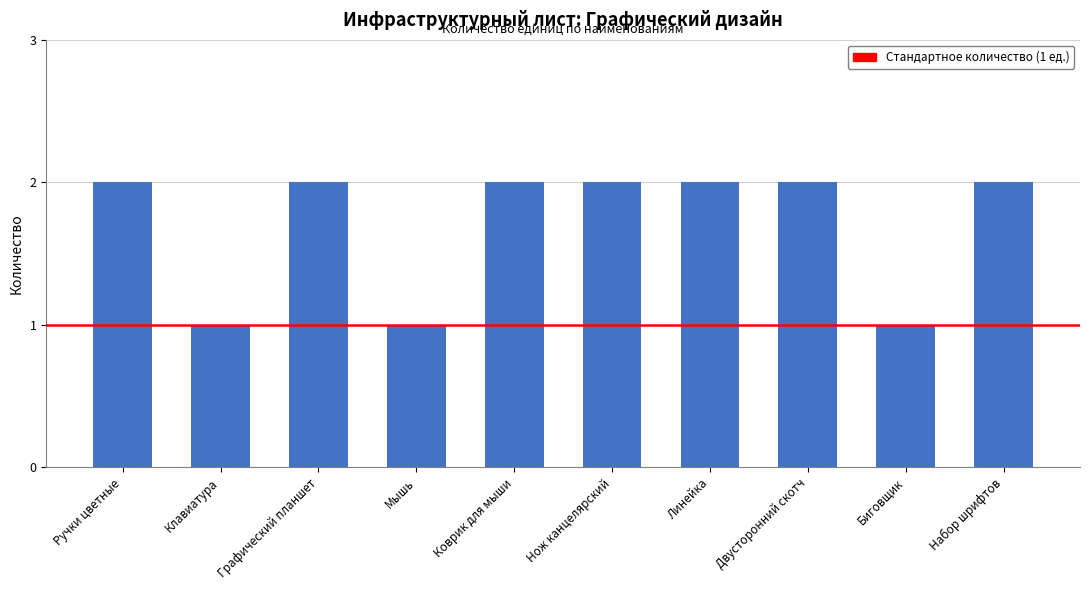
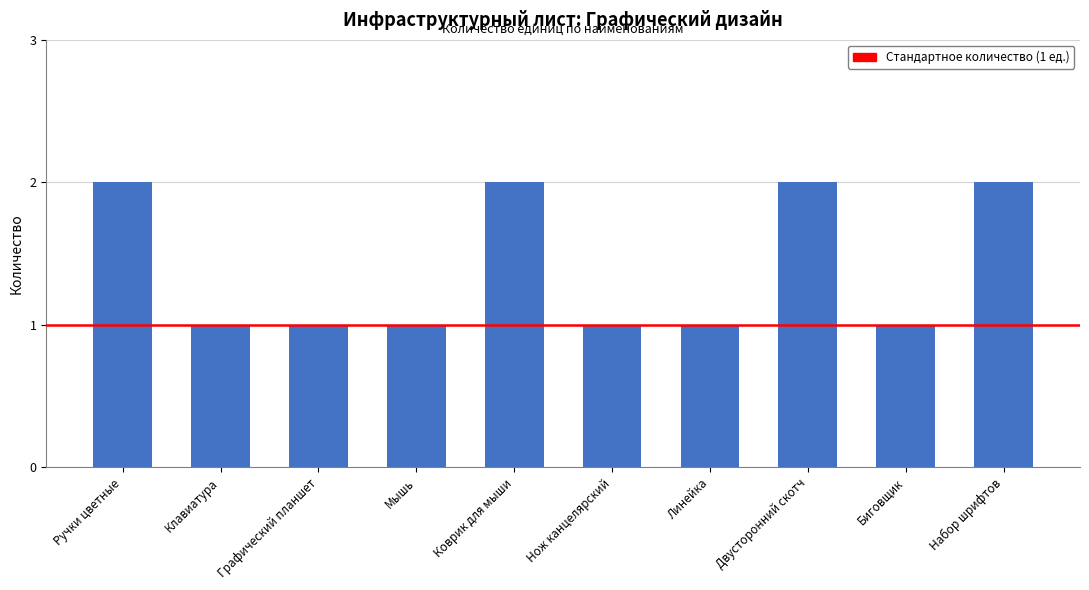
Графический планшет: 2 -> 1
Нож канцелярский: 2 -> 1
Линейка: 2 -> 1
